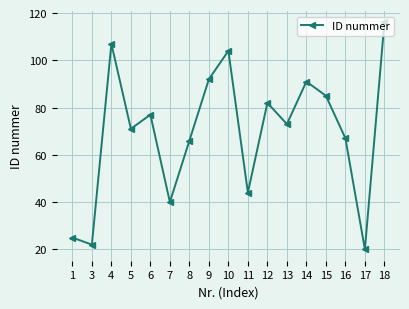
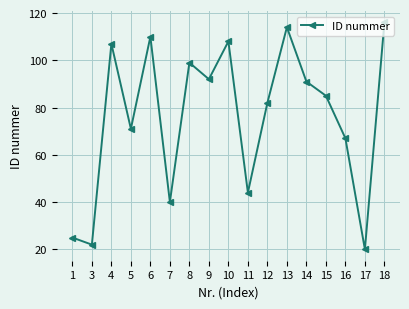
6: 77 -> 110
8: 66 -> 99
10: 104 -> 108
13: 73 -> 114
